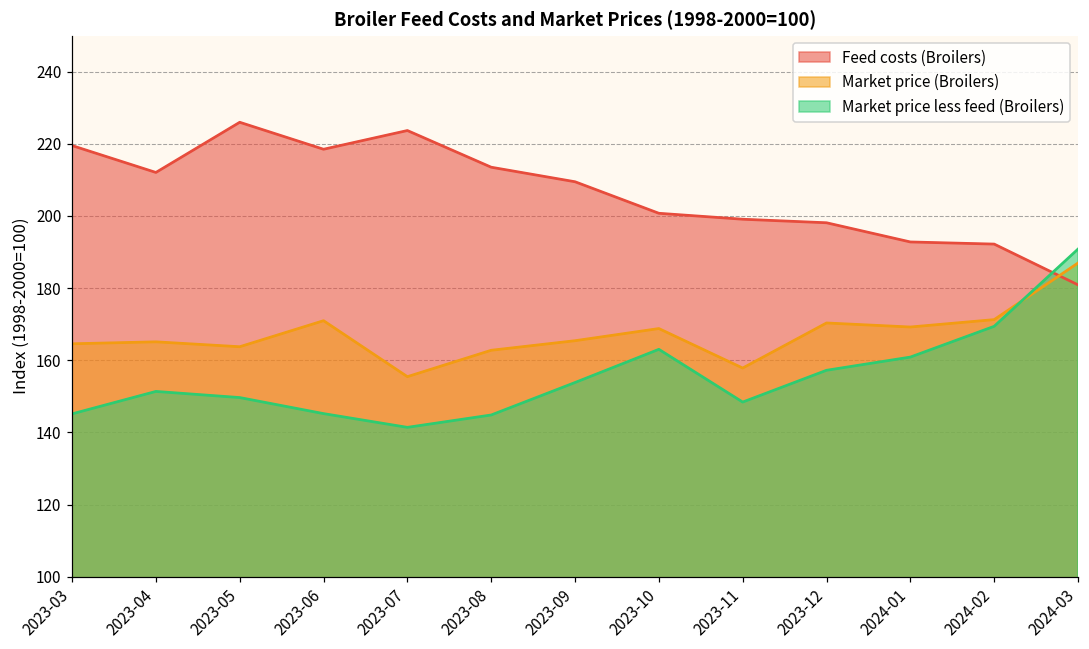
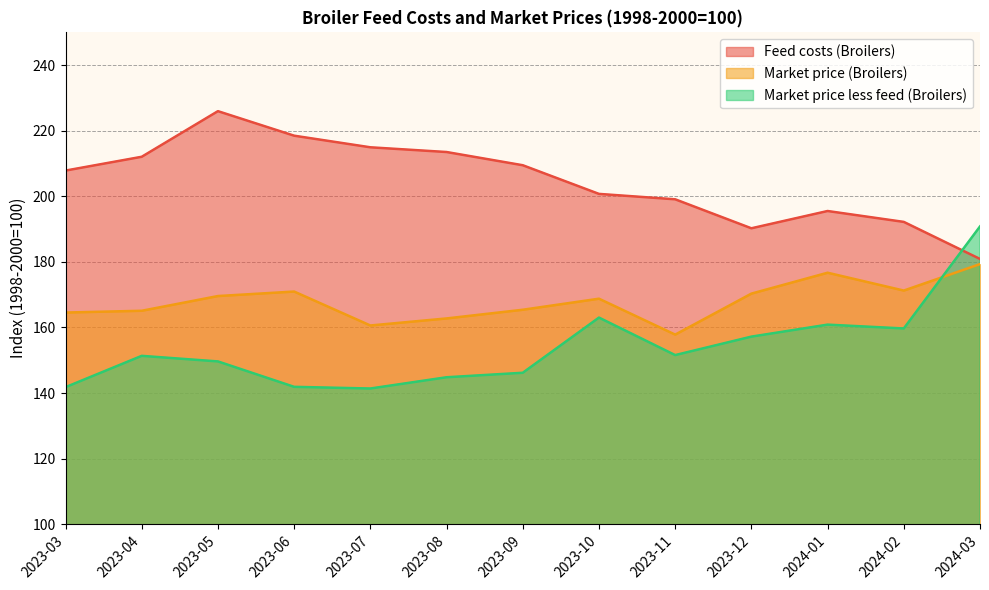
Feed costs (Broilers), 2023-03: 220 -> 208
Market price less feed (Broilers), 2023-03: 145 -> 142
Market price (Broilers), 2023-05: 164 -> 170
Market price less feed (Broilers), 2023-06: 145 -> 142
Feed costs (Broilers), 2023-07: 224 -> 215
Market price (Broilers), 2023-07: 155 -> 161
Market price less feed (Broilers), 2023-09: 154 -> 146
Market price less feed (Broilers), 2023-11: 148 -> 152
Feed costs (Broilers), 2023-12: 198 -> 190
Feed costs (Broilers), 2024-01: 193 -> 196
Market price (Broilers), 2024-01: 169 -> 177
Market price less feed (Broilers), 2024-02: 169 -> 160
Market price (Broilers), 2024-03: 187 -> 179
